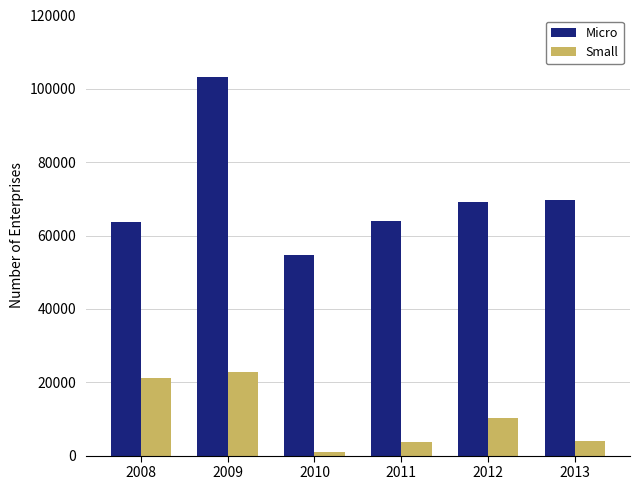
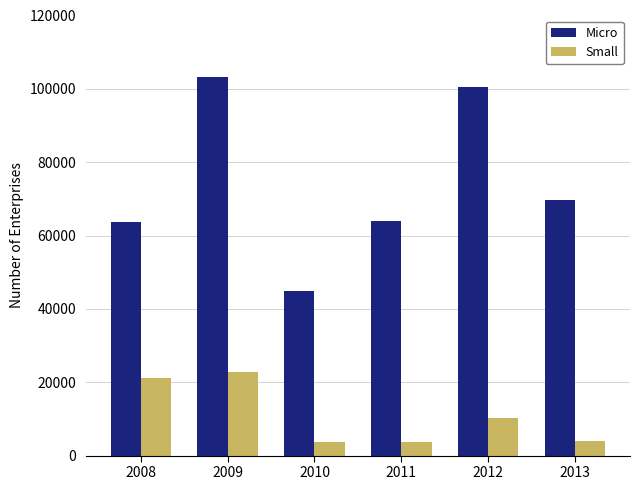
Micro, 2010: 55000 -> 45000
Small, 2010: 1000 -> 4000
Micro, 2012: 69000 -> 101000
